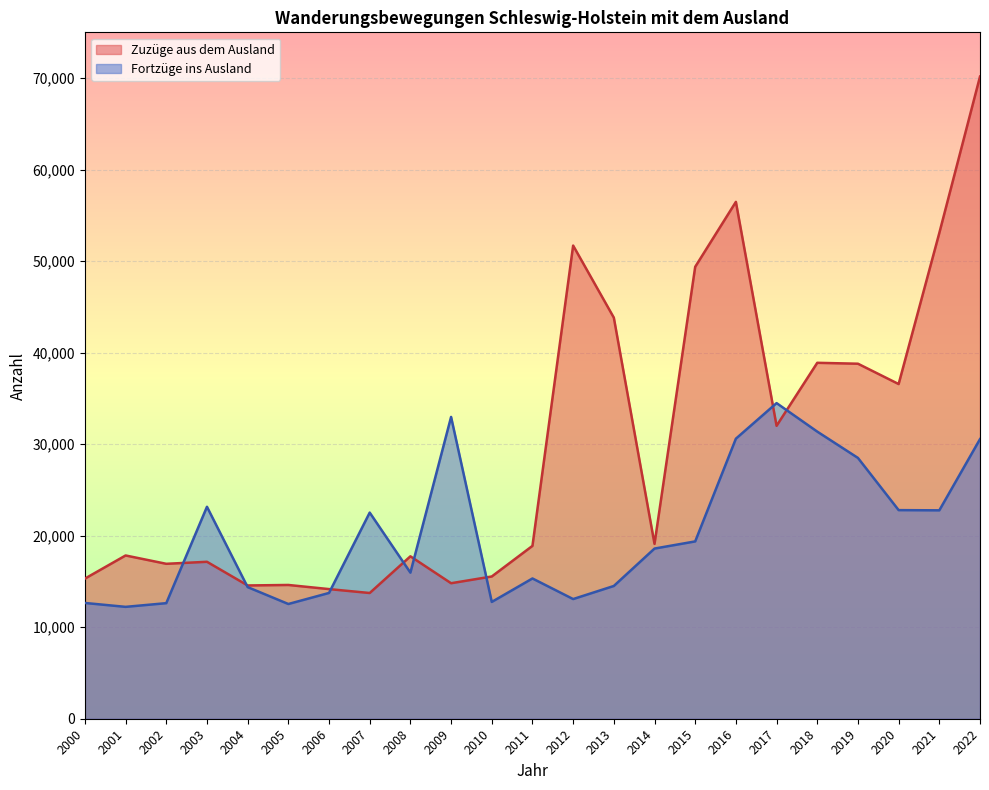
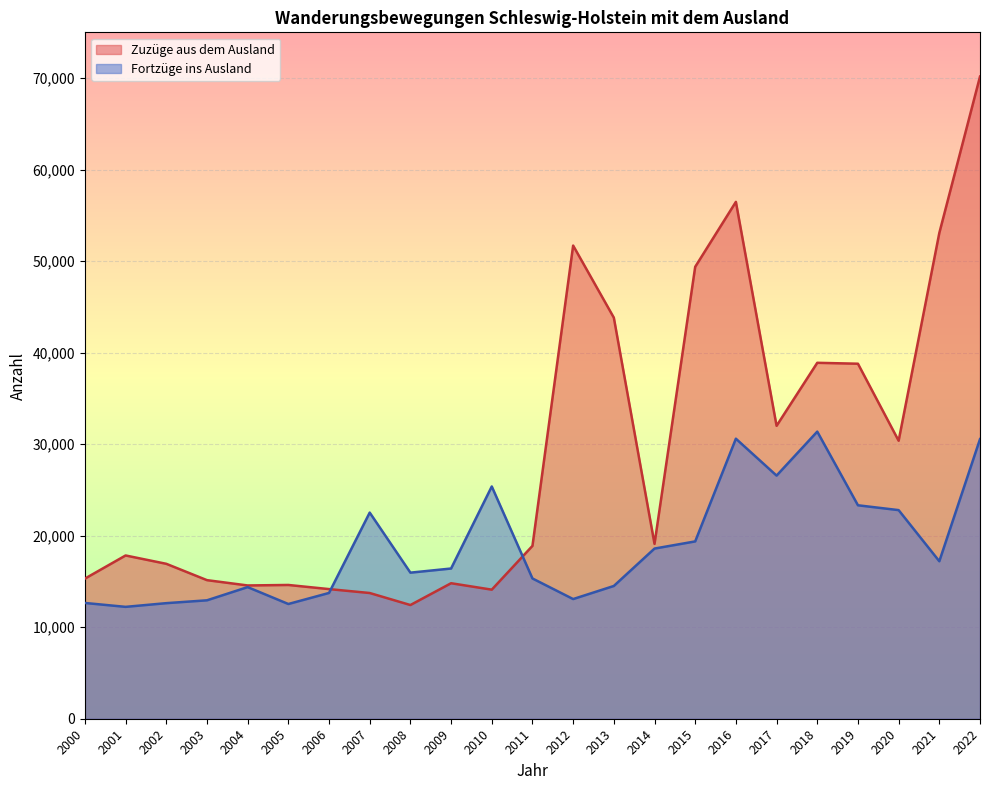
Zuzüge aus dem Ausland, 2003: 17,000 -> 15,000
Fortzüge ins Ausland, 2003: 23,000 -> 13,000
Zuzüge aus dem Ausland, 2008: 18,000 -> 12,000
Fortzüge ins Ausland, 2009: 33,000 -> 16,000
Zuzüge aus dem Ausland, 2010: 16,000 -> 14,000
Fortzüge ins Ausland, 2010: 13,000 -> 25,000
Fortzüge ins Ausland, 2017: 34,000 -> 27,000
Fortzüge ins Ausland, 2019: 28,000 -> 23,000
Zuzüge aus dem Ausland, 2020: 37,000 -> 30,000
Fortzüge ins Ausland, 2021: 23,000 -> 17,000
